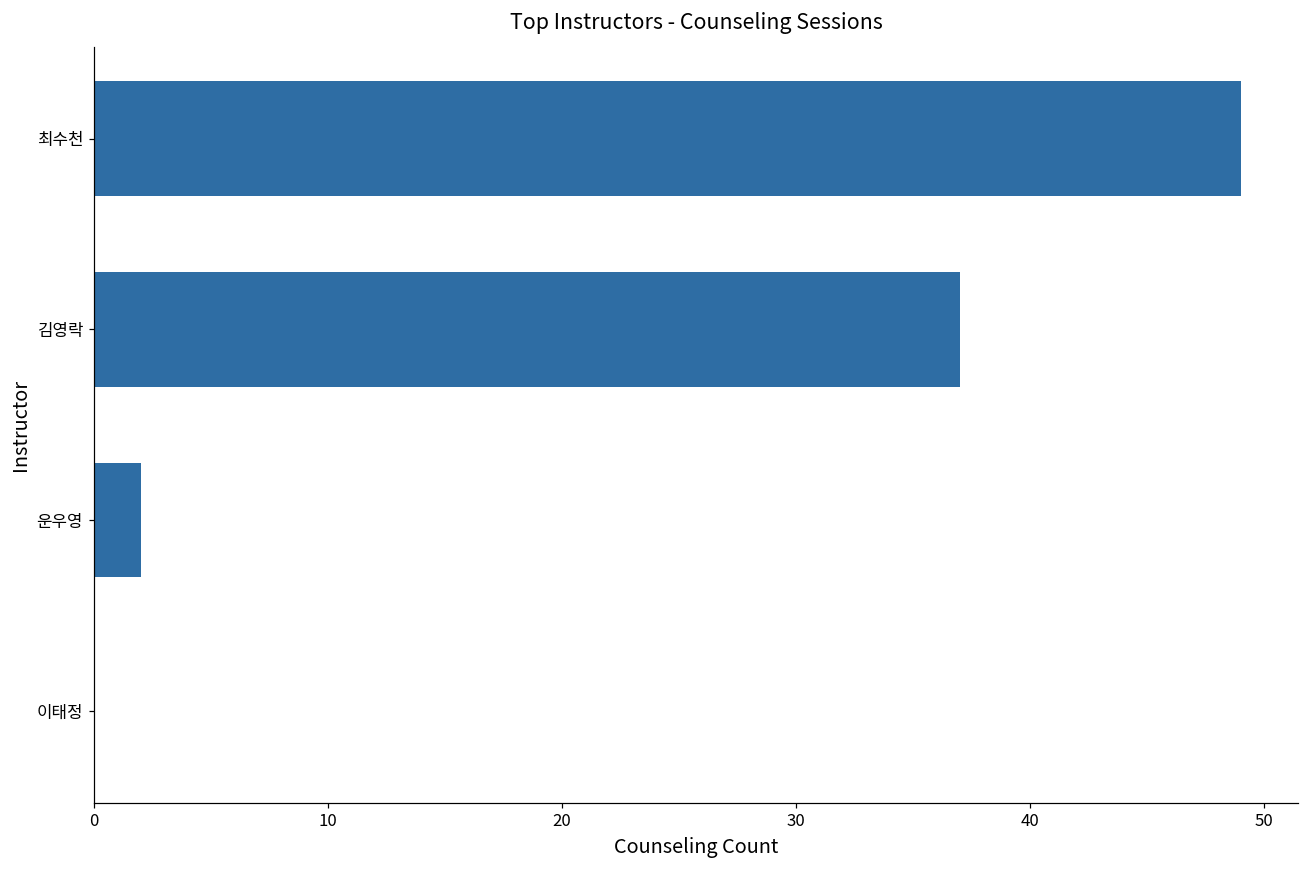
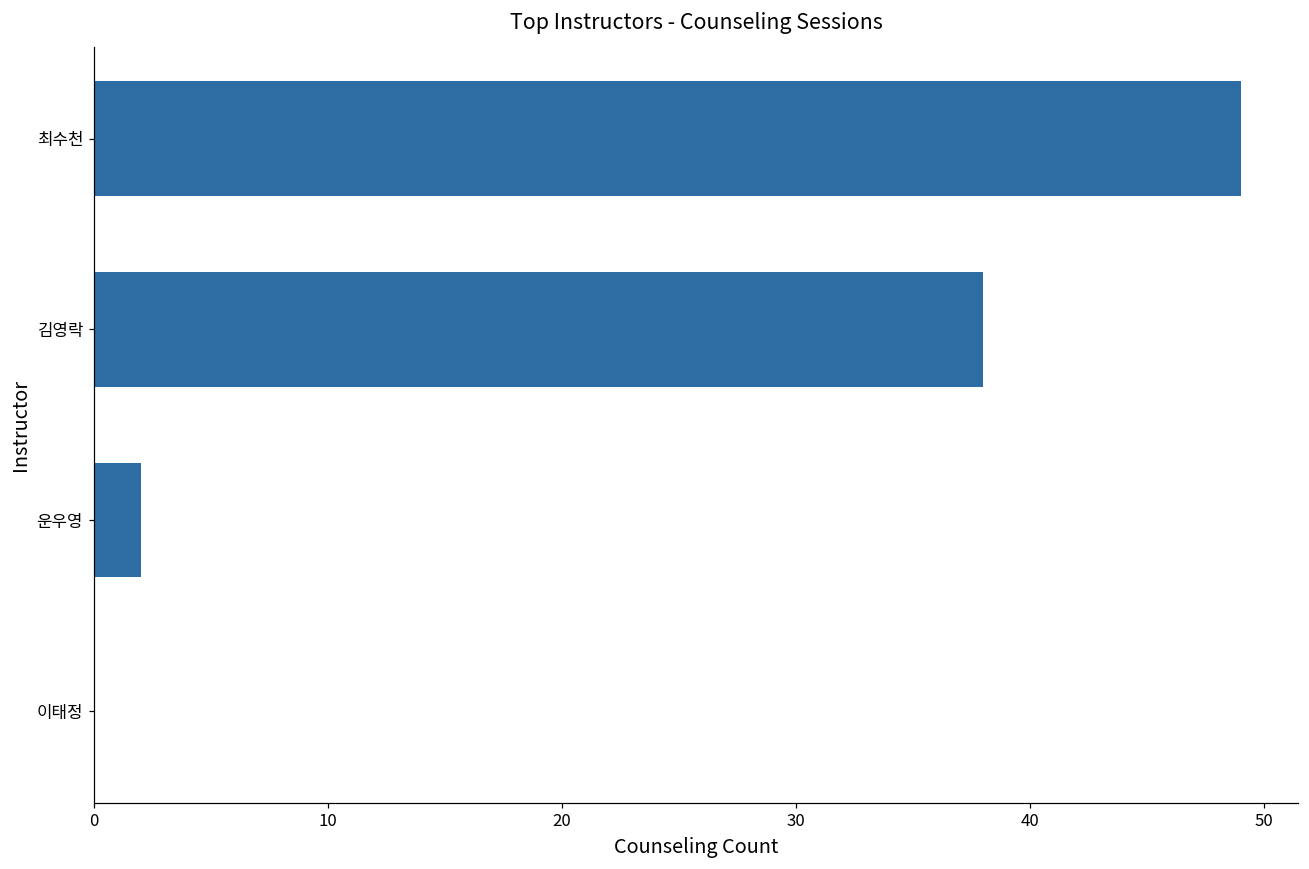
김영락: 37 -> 38
